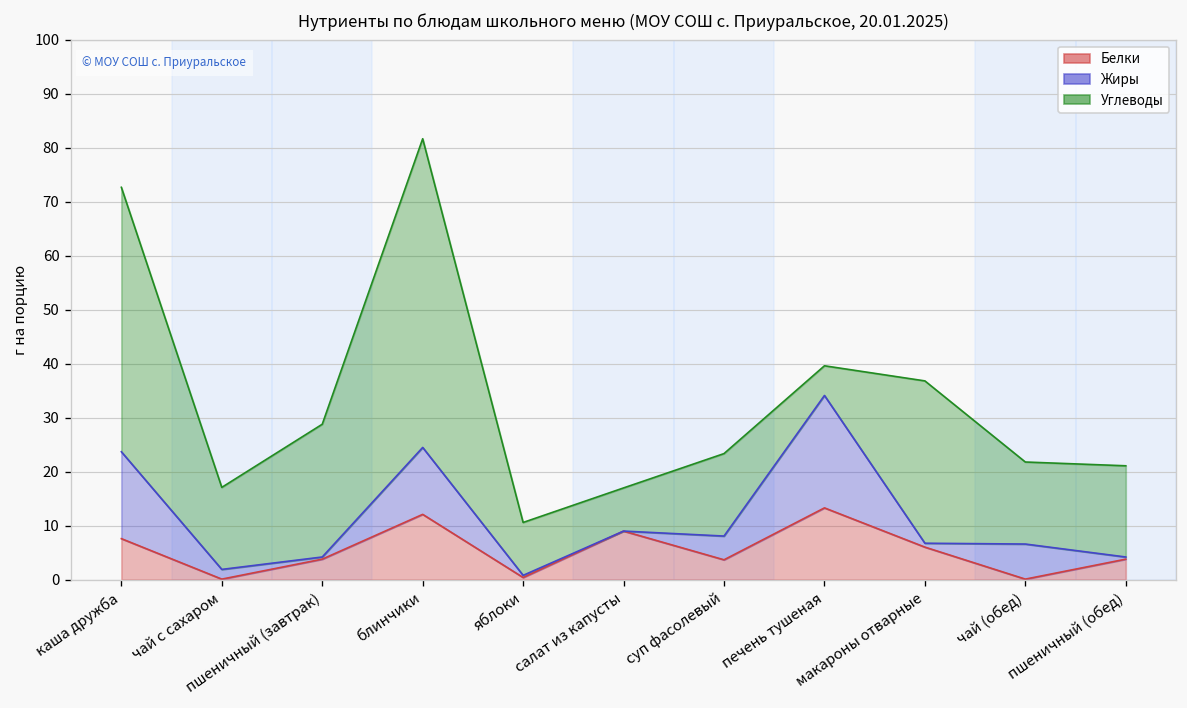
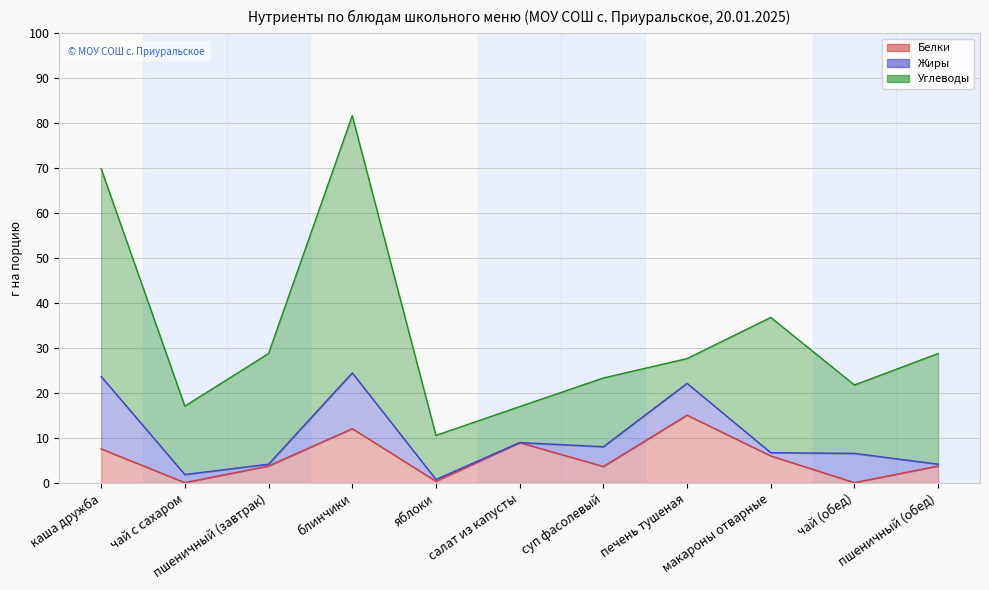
Углеводы, каша дружба: 49 -> 46
Белки, печень тушеная: 13 -> 15
Жиры, печень тушеная: 21 -> 7
Углеводы, пшеничный (обед): 17 -> 25
